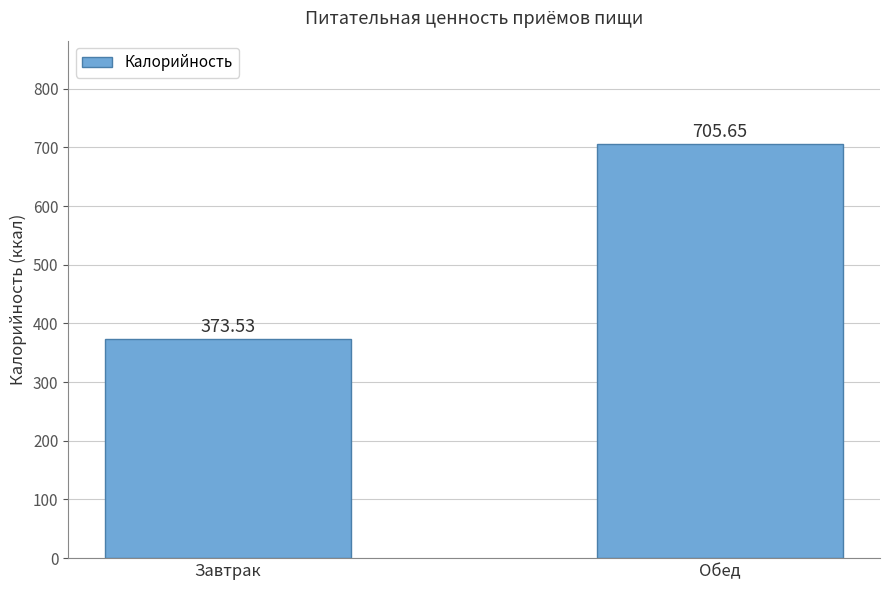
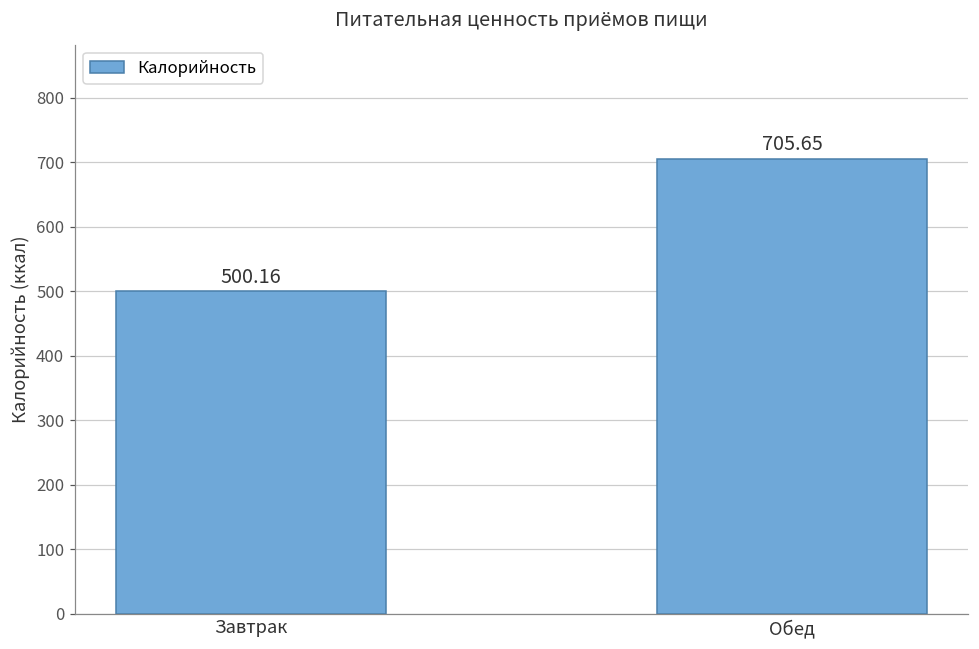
Завтрак: 373.53 -> 500.16
